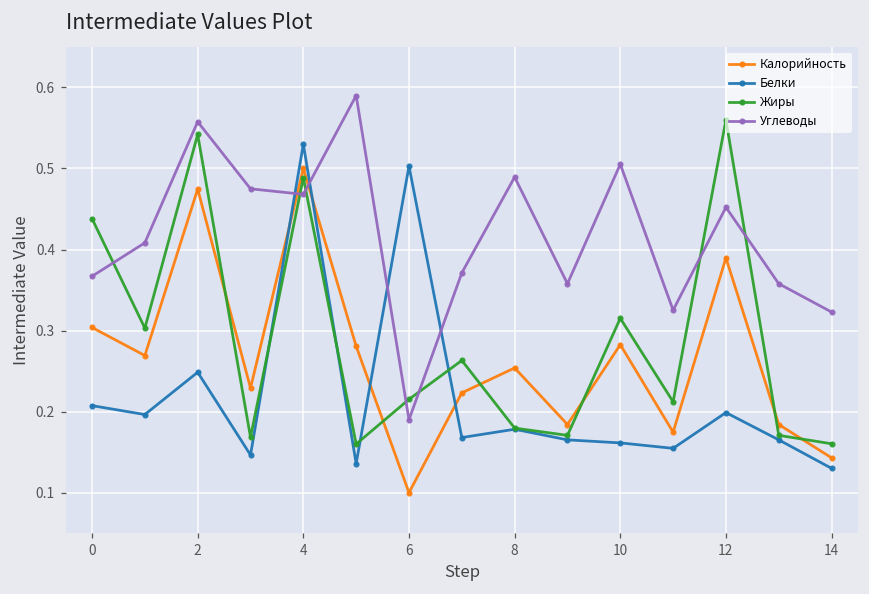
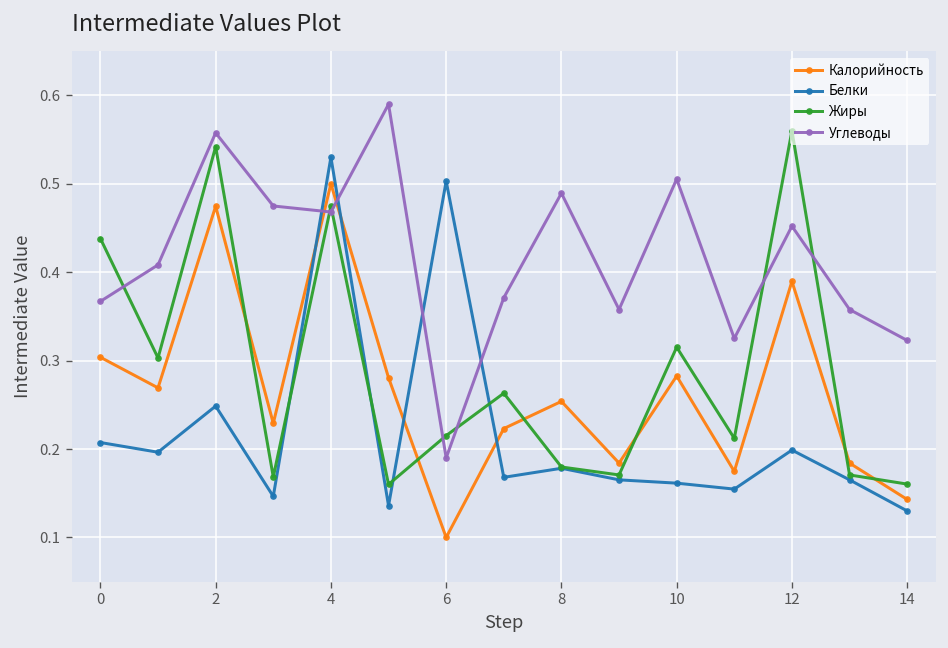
Жиры, 4: 0.49 -> 0.47
